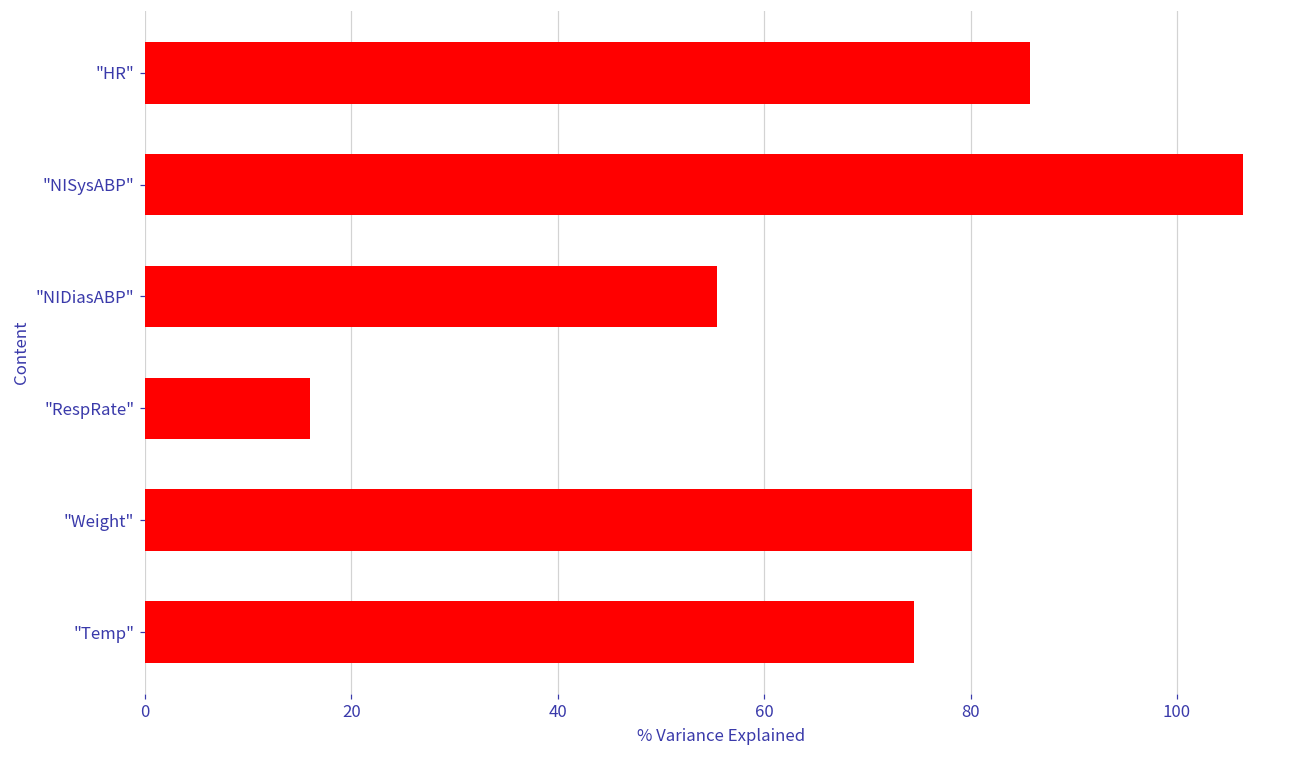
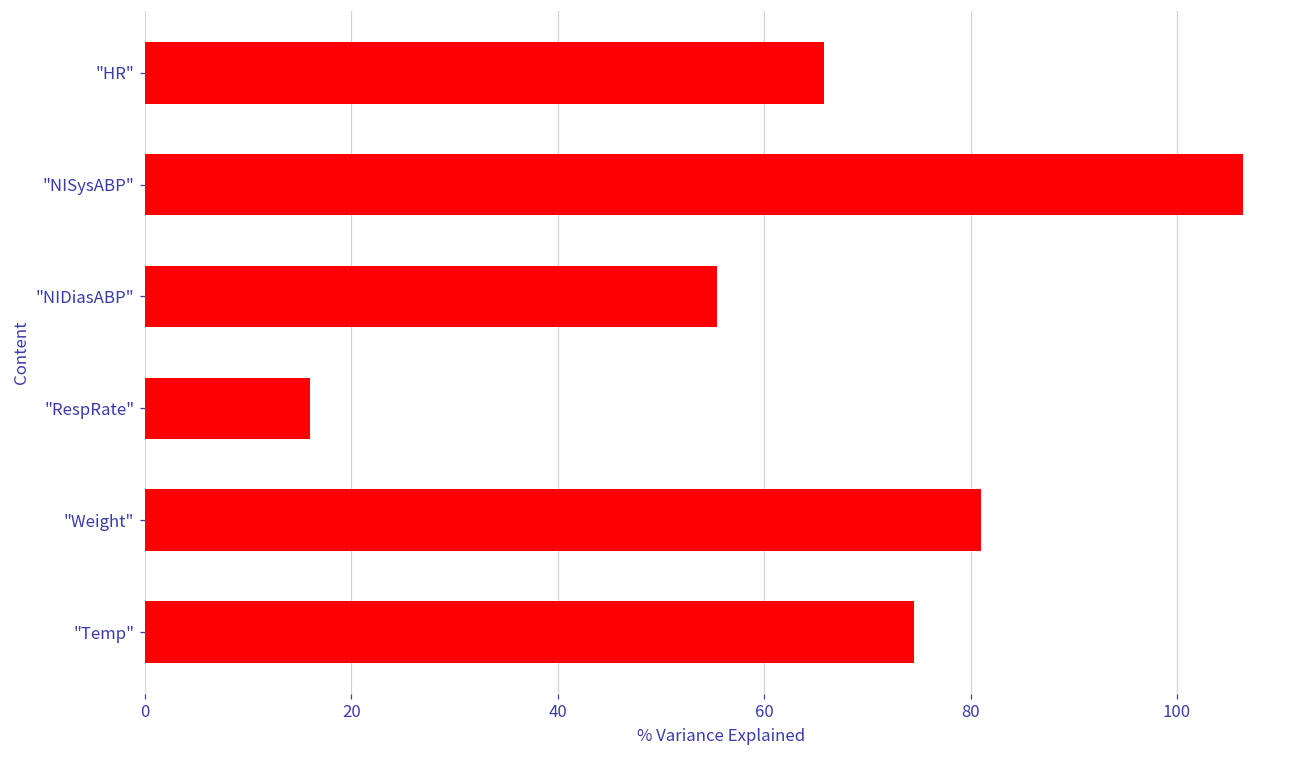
"HR": 86 -> 66
"Weight": 80 -> 81
